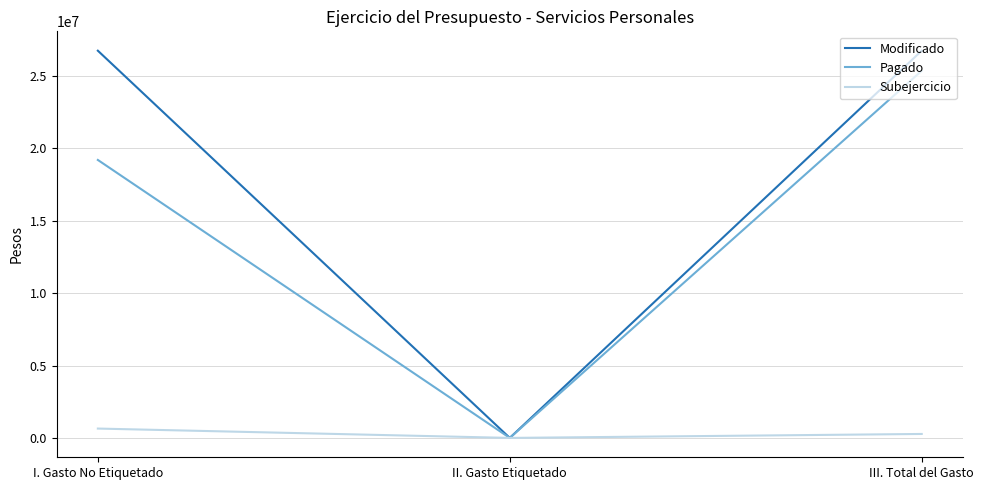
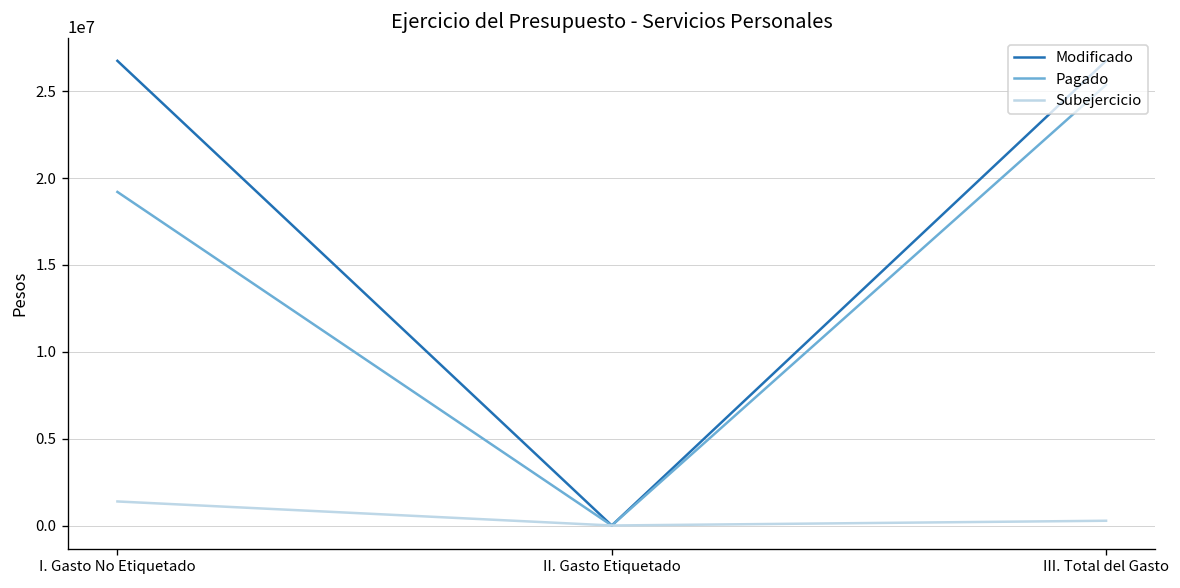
Subejercicio, I. Gasto No Etiquetado: 600000 -> 1400000
